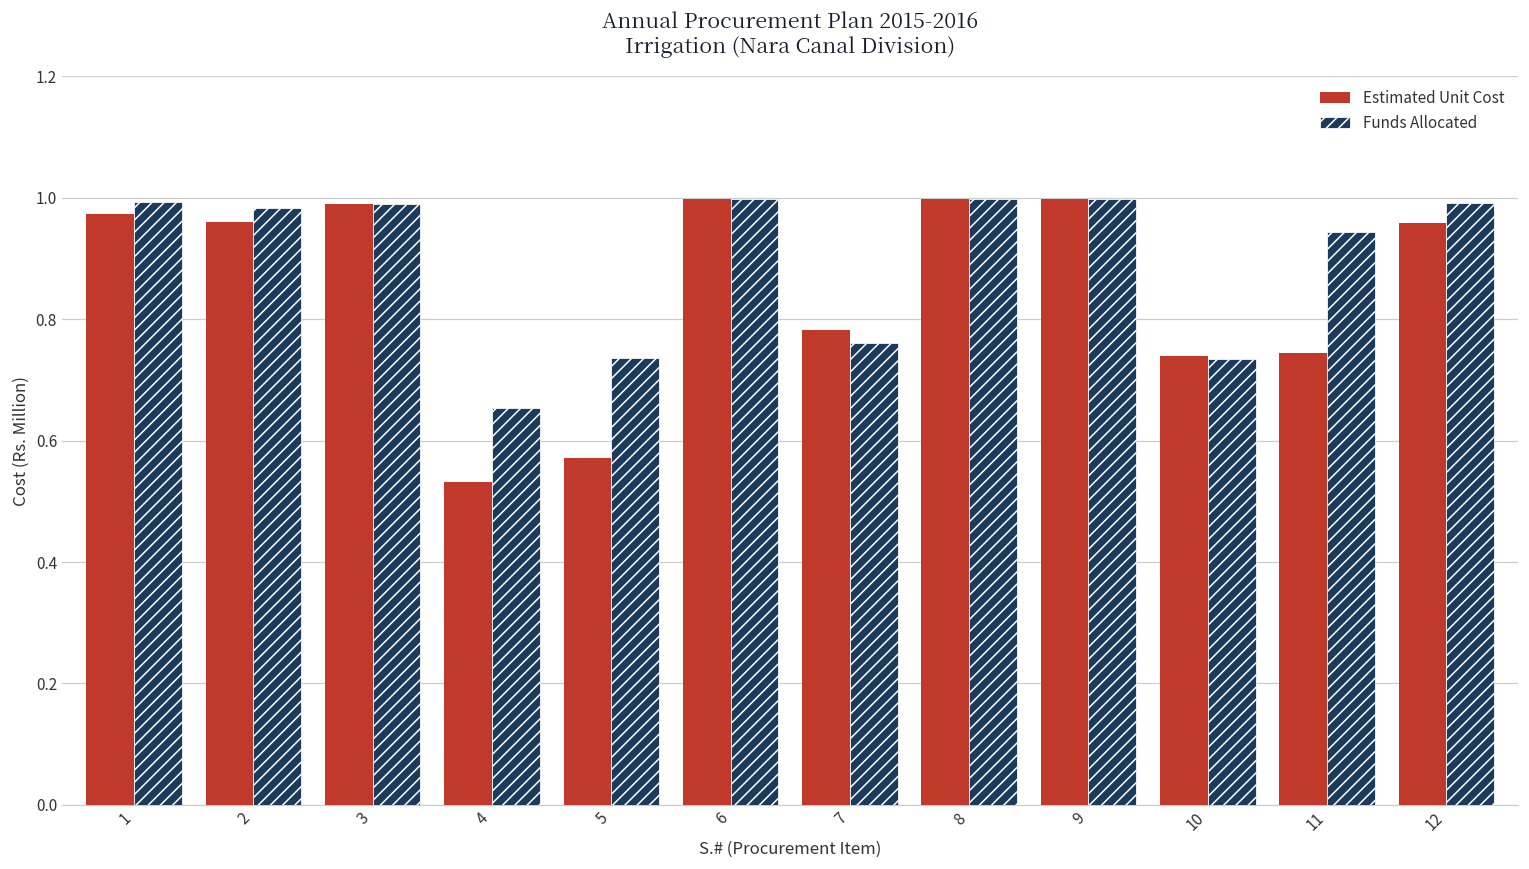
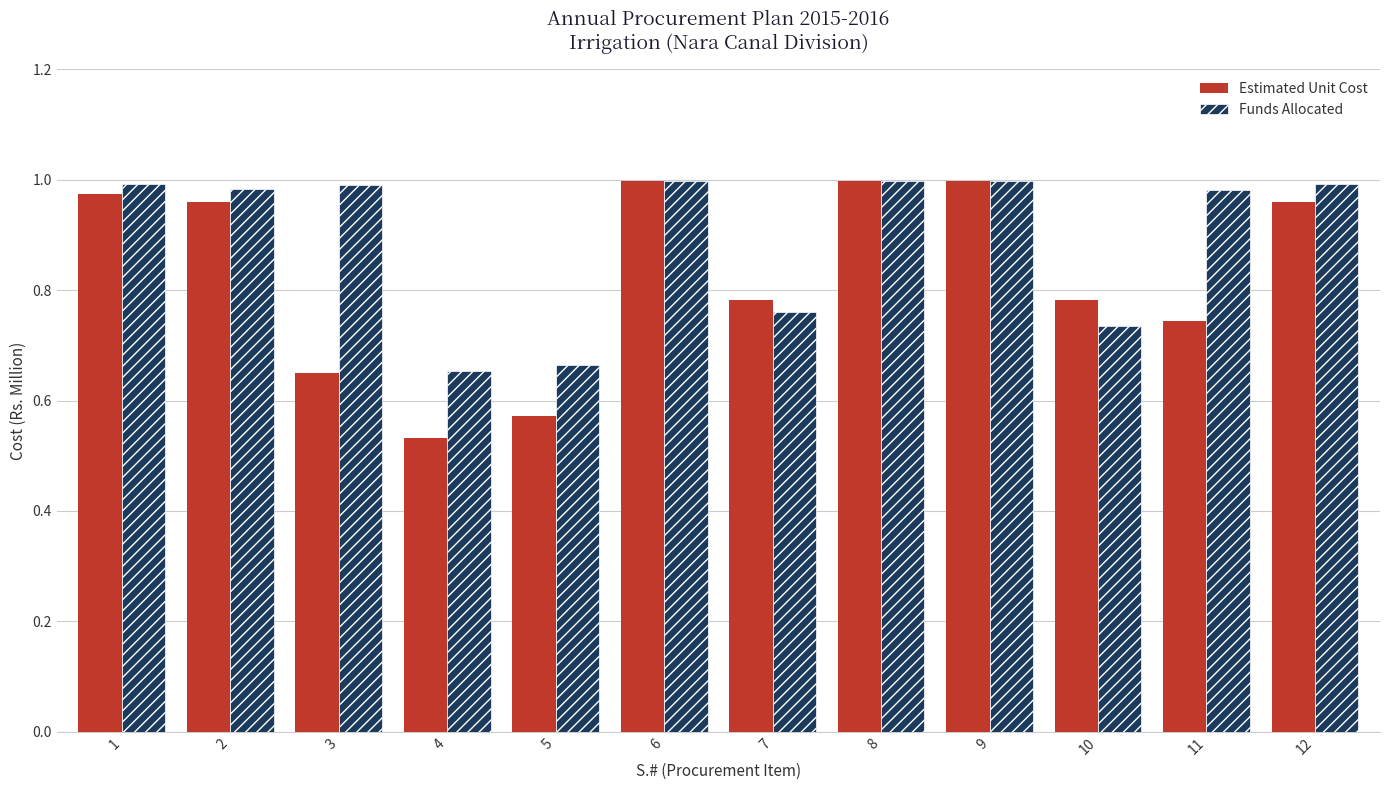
Estimated Unit Cost, 3: 0.99 -> 0.65
Funds Allocated, 5: 0.74 -> 0.67
Estimated Unit Cost, 10: 0.74 -> 0.78
Funds Allocated, 11: 0.94 -> 0.98
